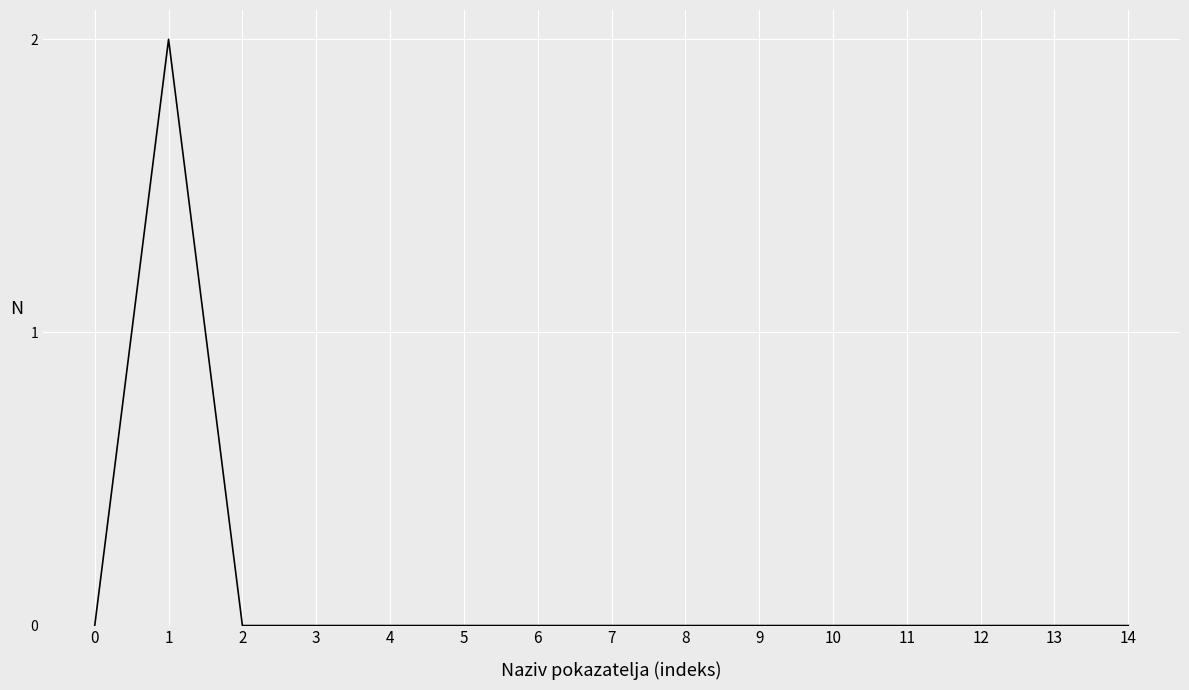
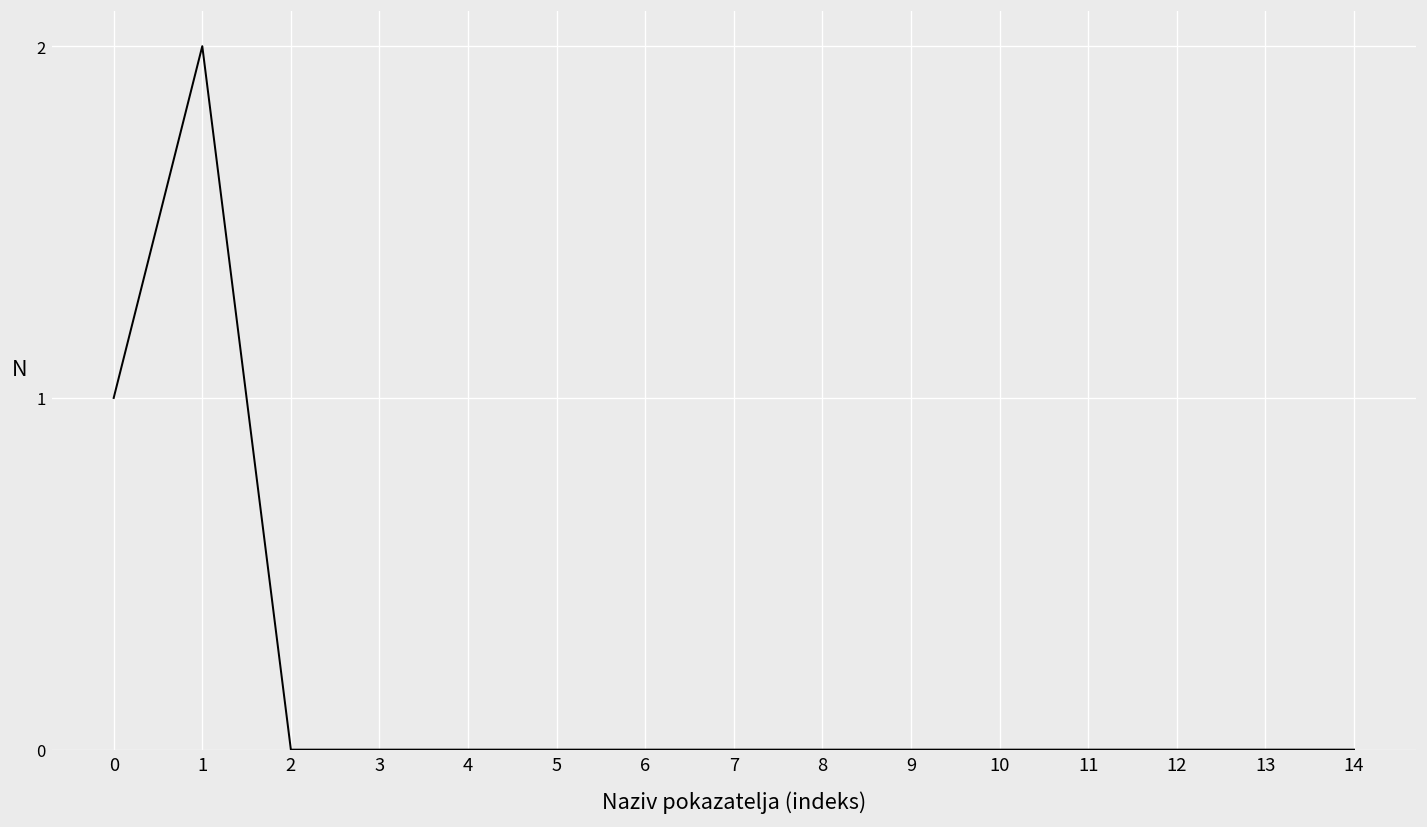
0: 0 -> 1
